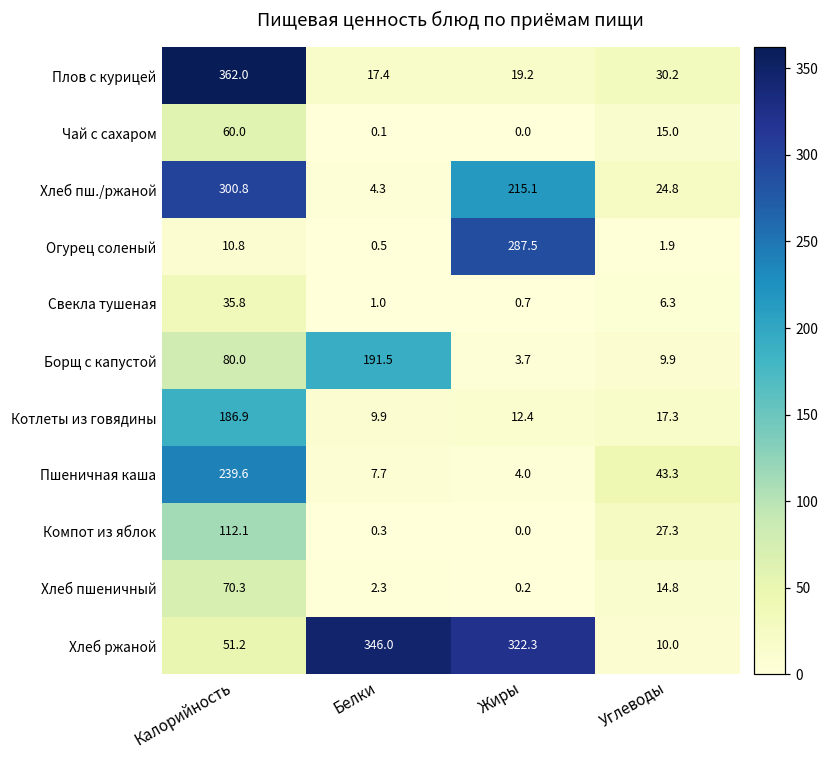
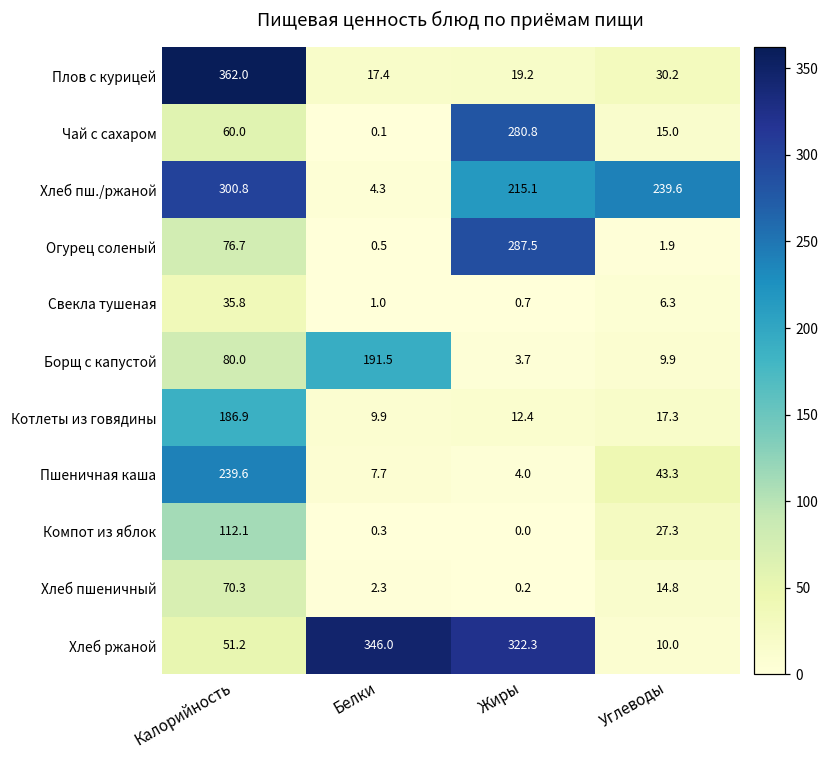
Чай с сахаром, Жиры: 0.0 -> 280.8
Хлеб пш./ржаной, Углеводы: 24.8 -> 239.6
Огурец соленый, Калорийность: 10.8 -> 76.7
